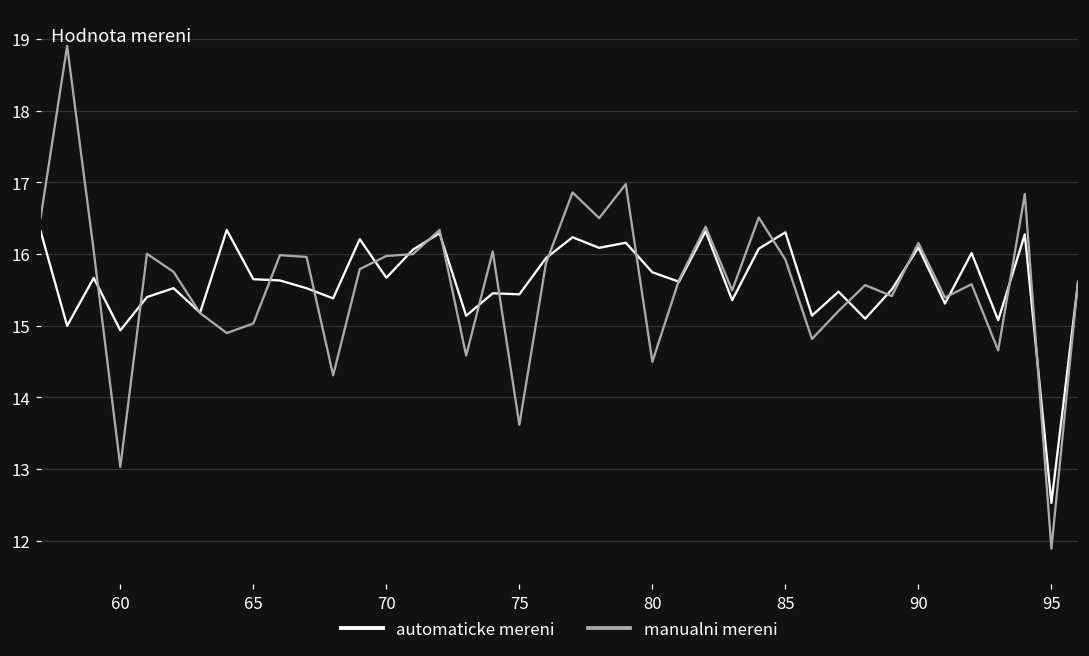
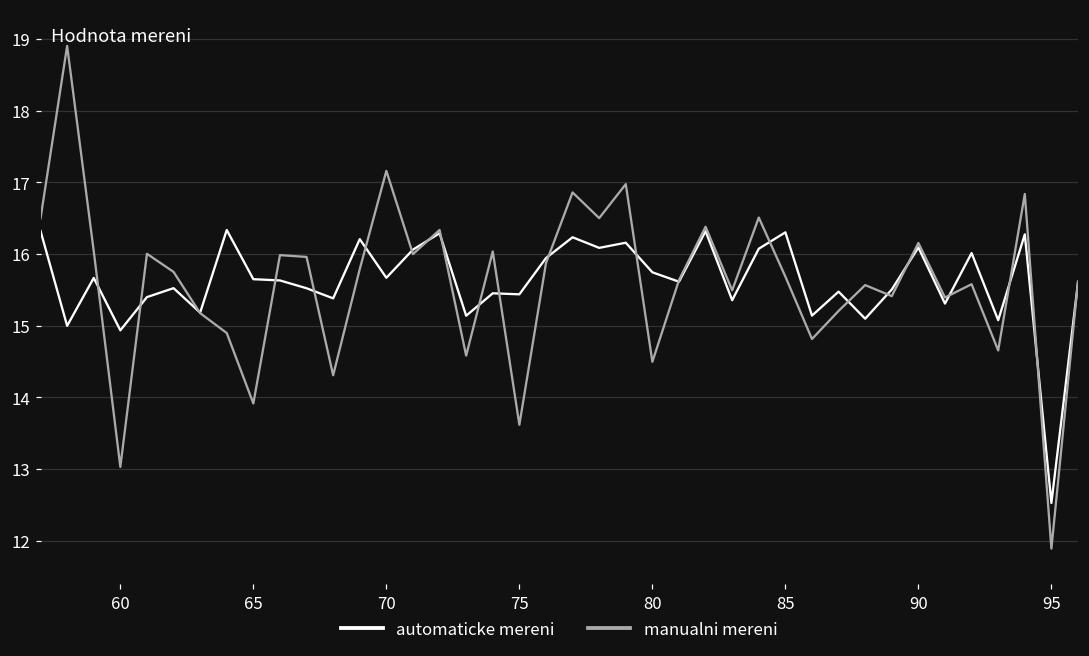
manualni mereni, 65: 15.0 -> 13.9
manualni mereni, 70: 16.0 -> 17.2
manualni mereni, 85: 15.9 -> 15.7
